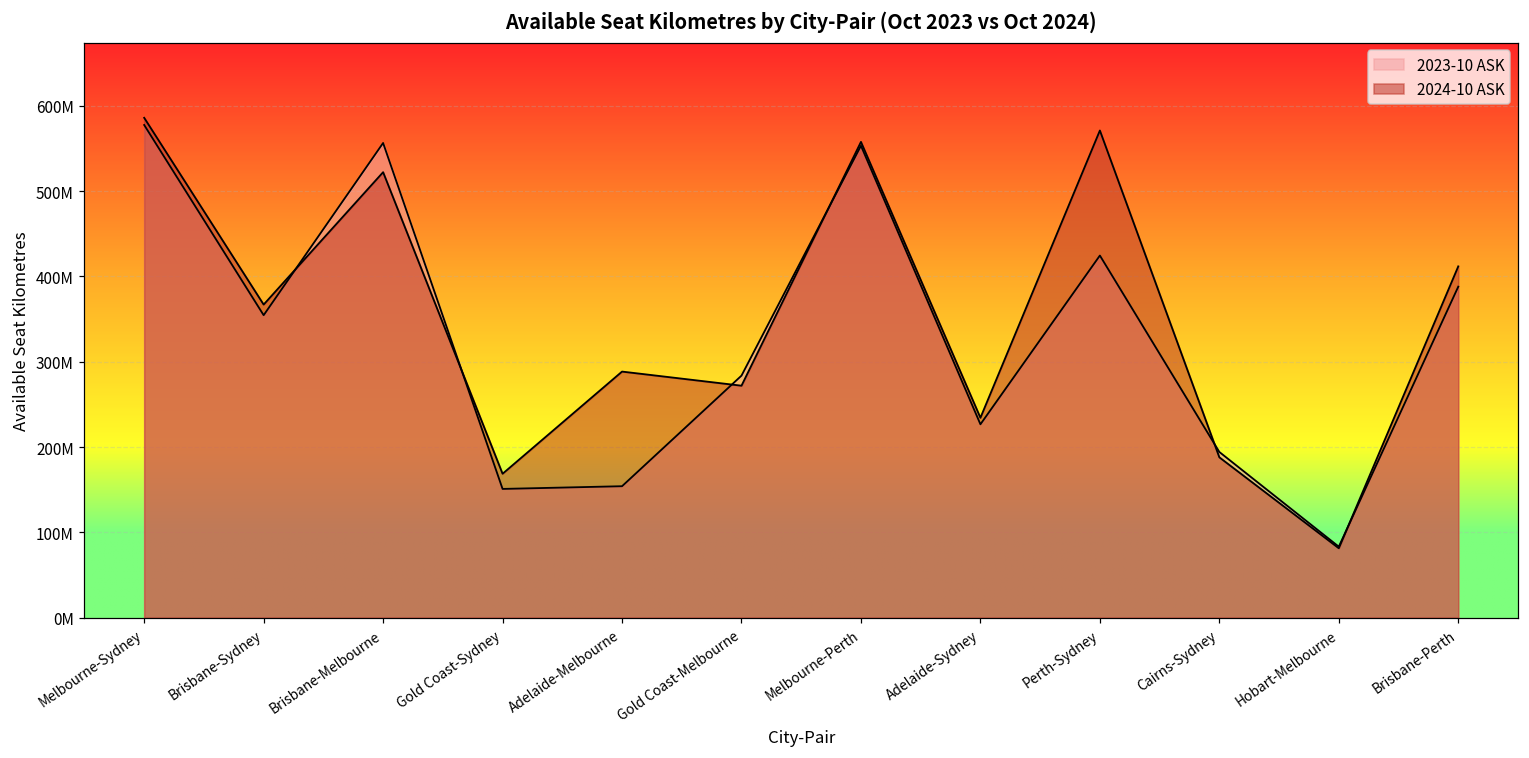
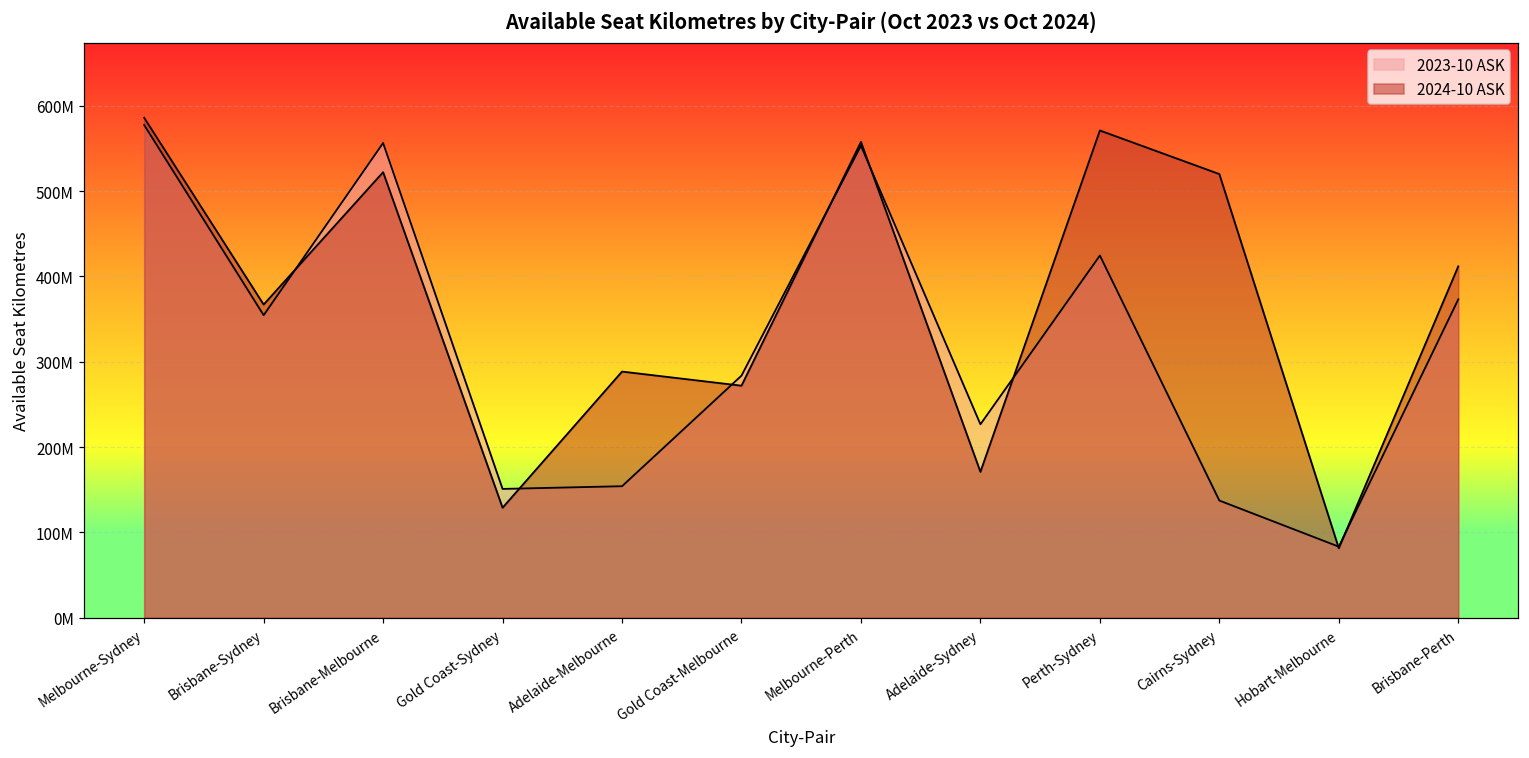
2024-10 ASK, Gold Coast-Sydney: 170000000 -> 130000000
2024-10 ASK, Adelaide-Sydney: 230000000 -> 170000000
2023-10 ASK, Cairns-Sydney: 190000000 -> 140000000
2024-10 ASK, Cairns-Sydney: 190000000 -> 520000000
2023-10 ASK, Brisbane-Perth: 390000000 -> 370000000
